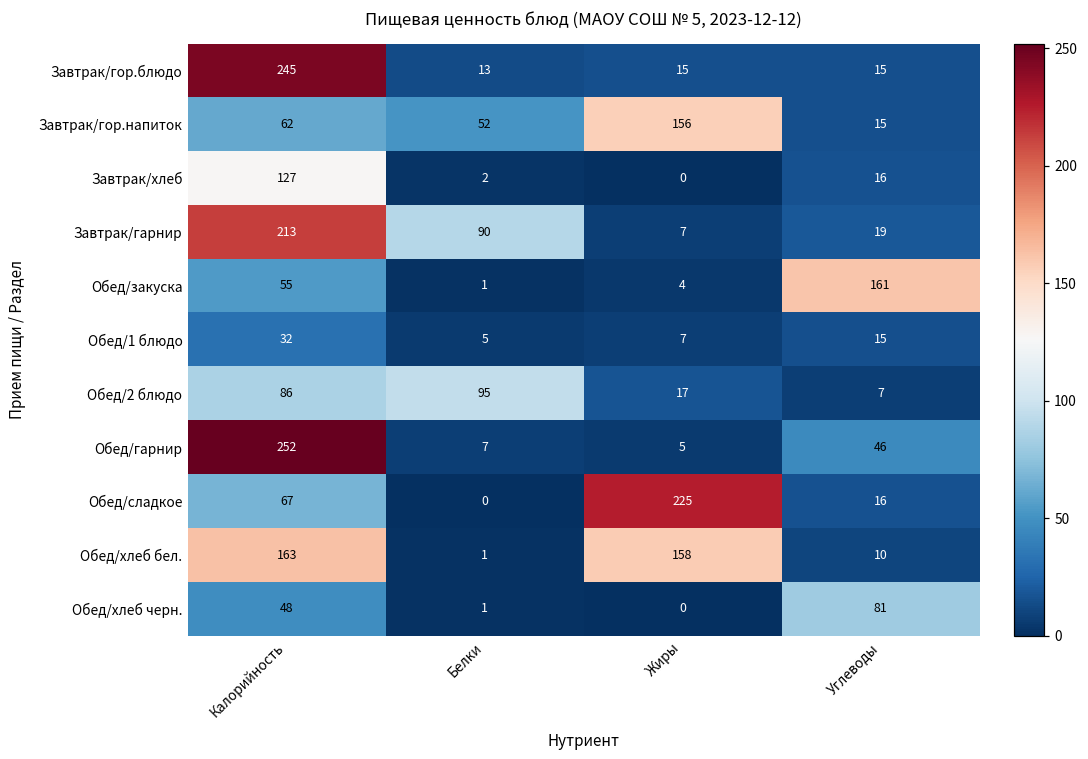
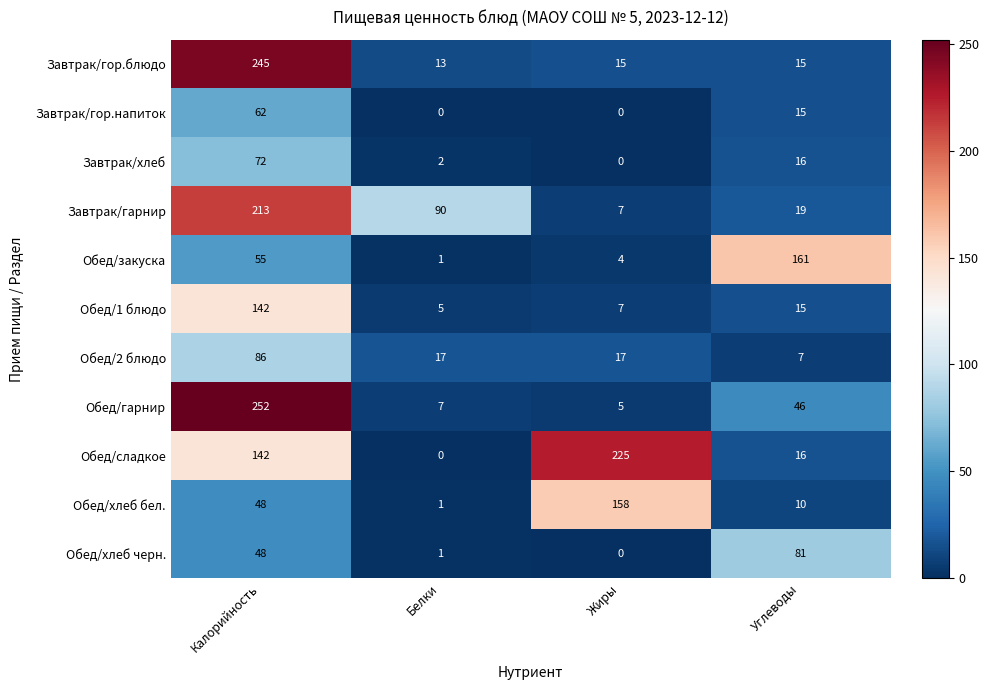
Завтрак/гор.напиток, Белки: 52 -> 0
Завтрак/гор.напиток, Жиры: 156 -> 0
Завтрак/хлеб, Калорийность: 127 -> 72
Обед/1 блюдо, Калорийность: 32 -> 142
Обед/2 блюдо, Белки: 95 -> 17
Обед/сладкое, Калорийность: 67 -> 142
Обед/хлеб бел., Калорийность: 163 -> 48
